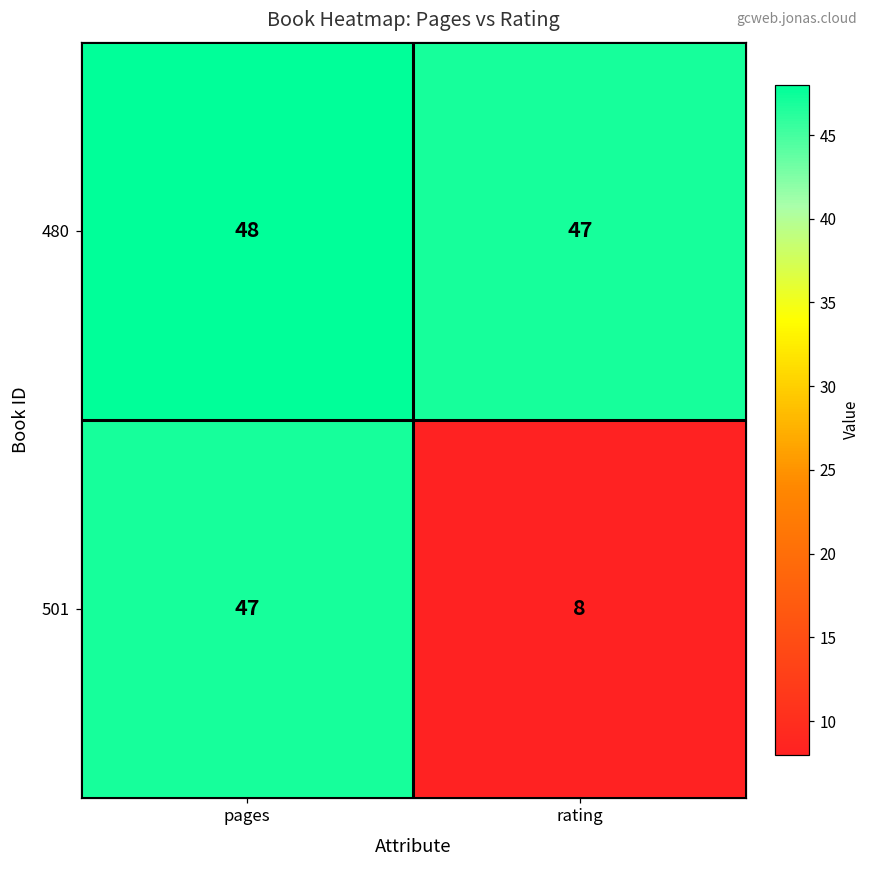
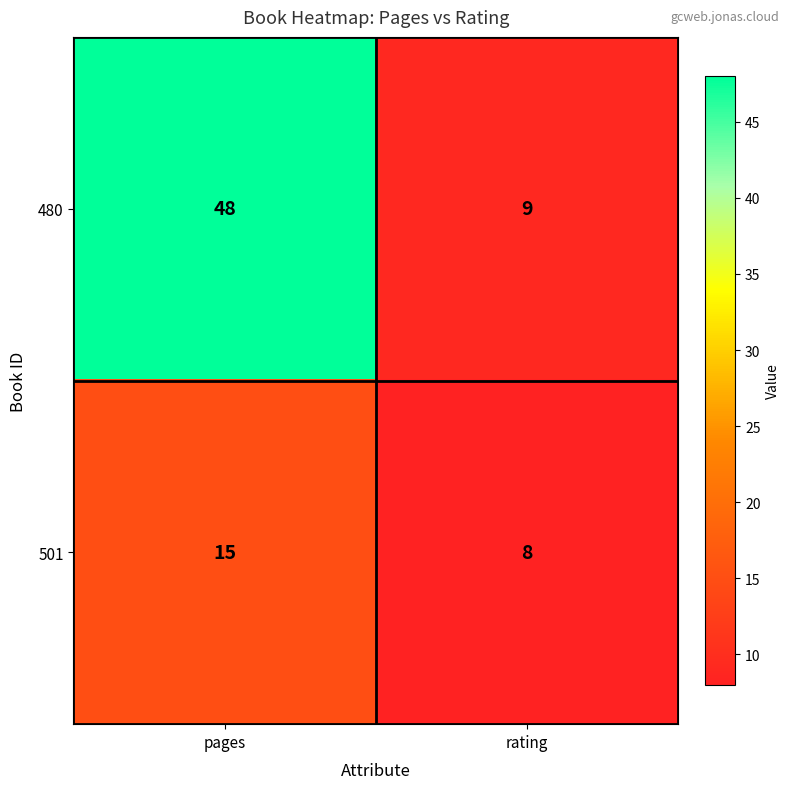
480, rating: 47 -> 9
501, pages: 47 -> 15
